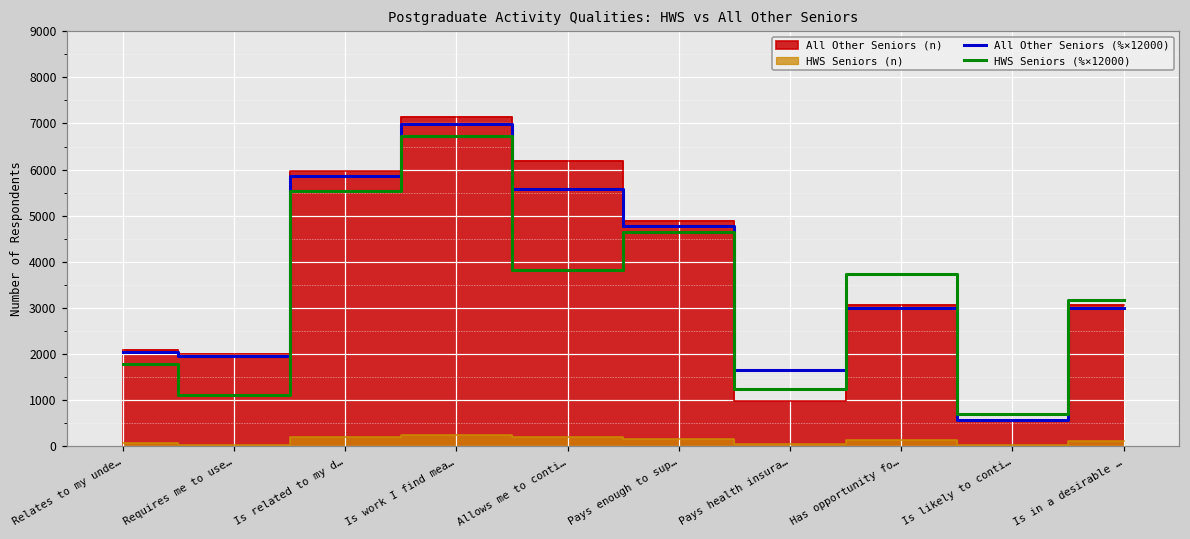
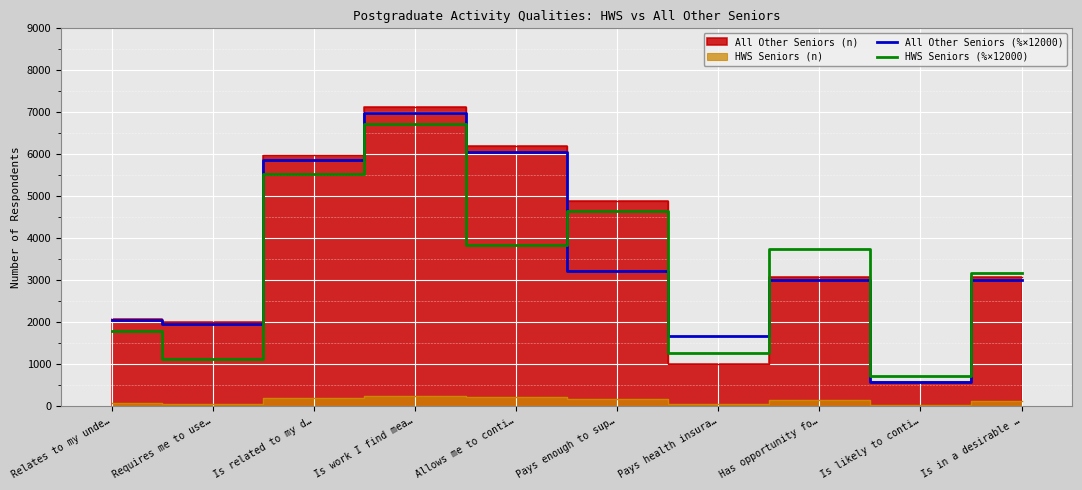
All Other Seniors (%×12000), Allows me to conti…: 5600 -> 6100
All Other Seniors (%×12000), Pays enough to sup…: 4800 -> 3200
